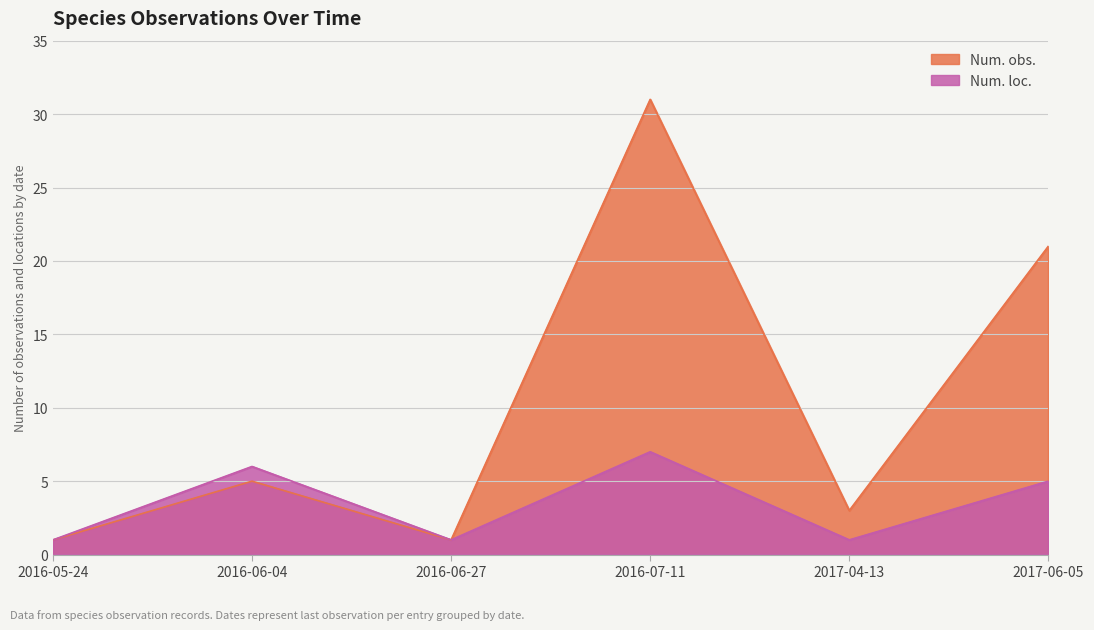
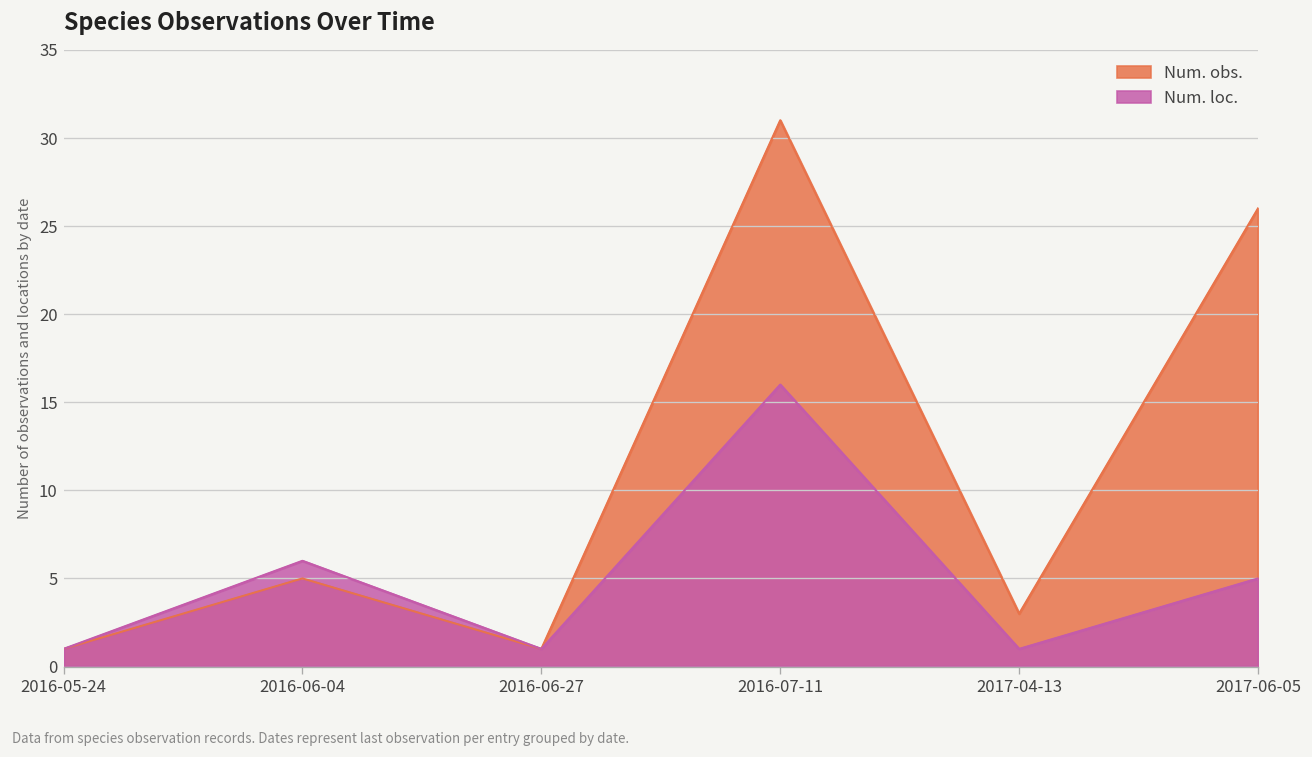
Num. loc., 2016-07-11: 7 -> 16
Num. obs., 2017-06-05: 21 -> 26
